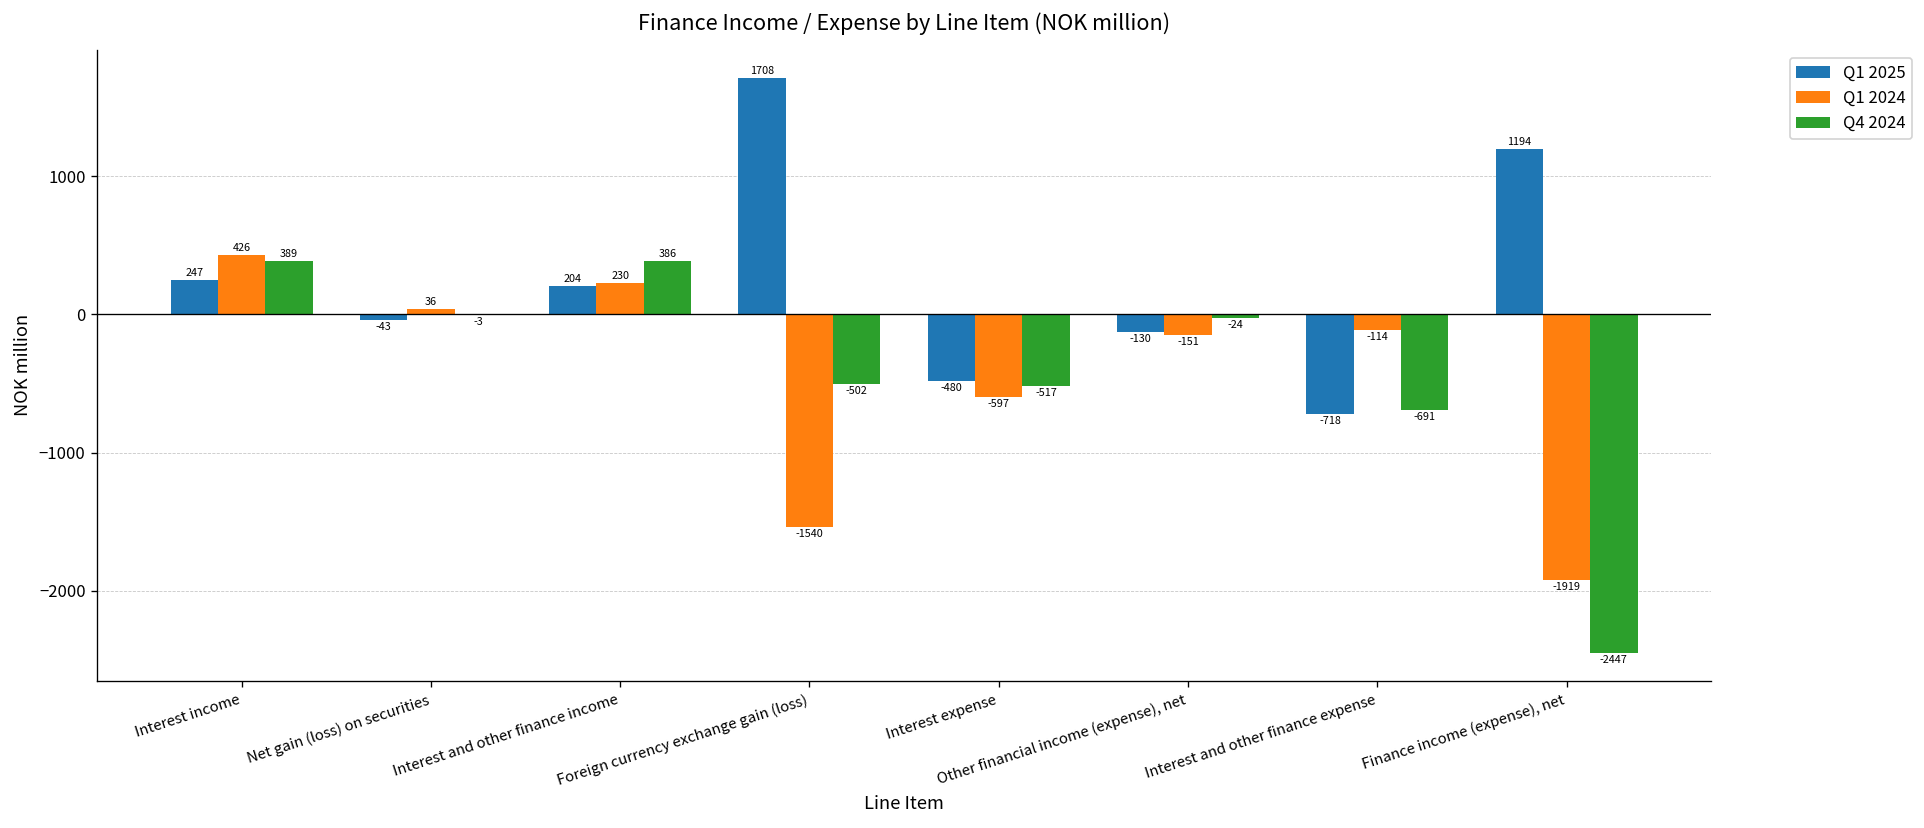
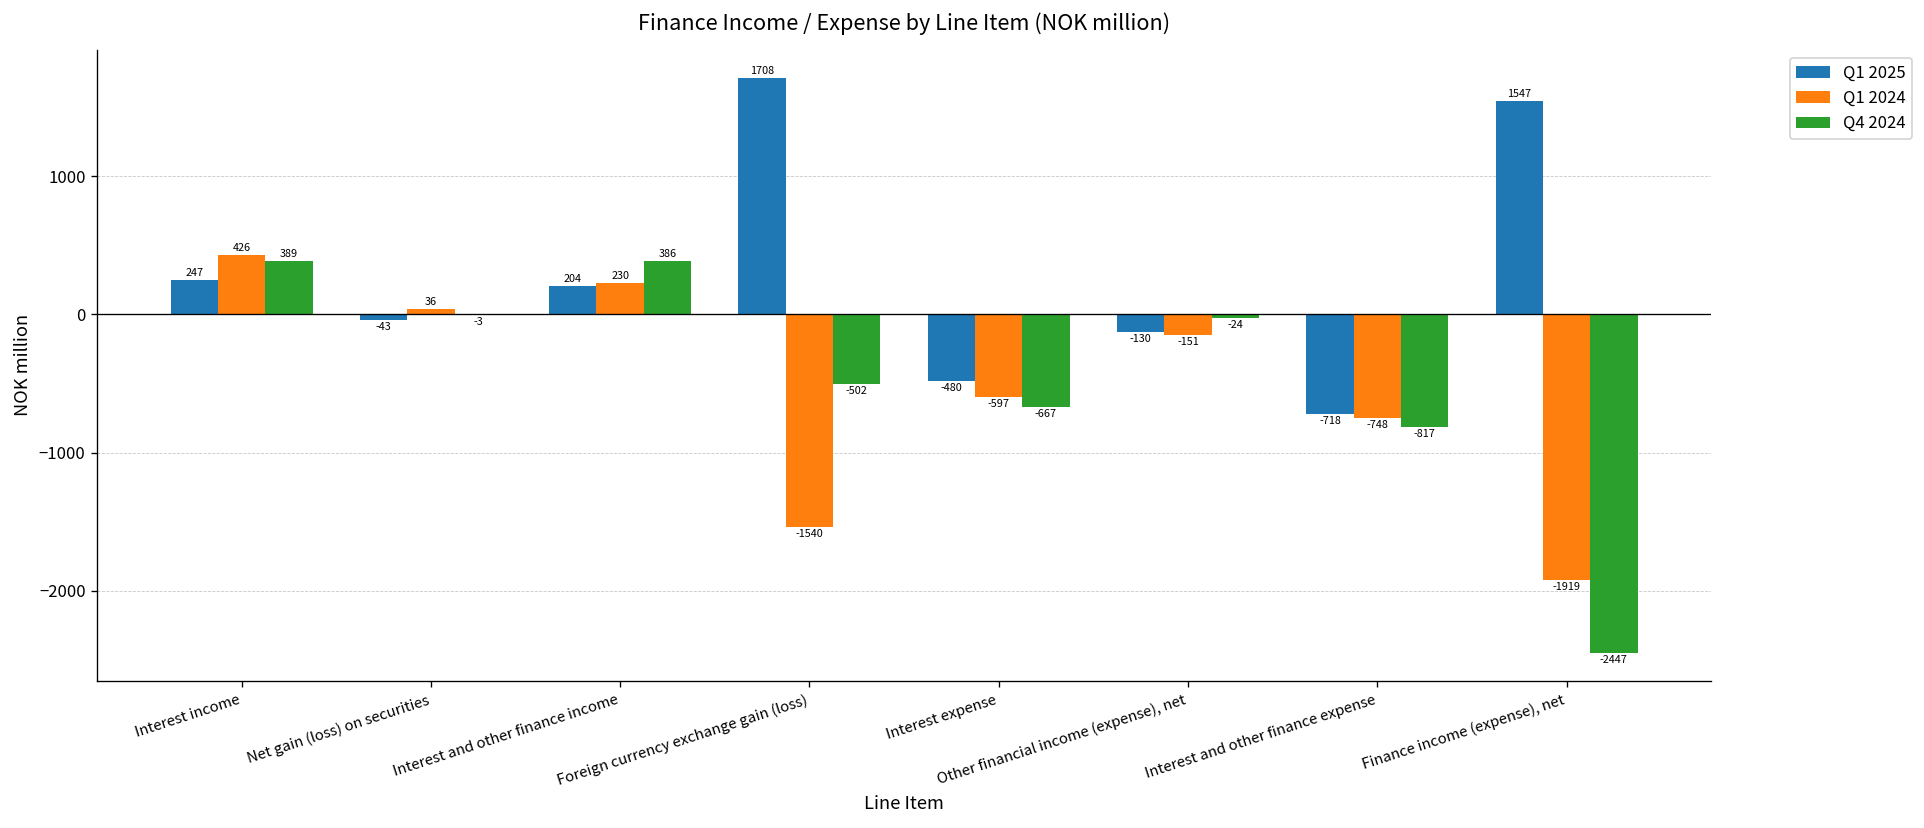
Q4 2024, Interest expense: -517 -> -667
Q1 2024, Interest and other finance expense: -114 -> -748
Q4 2024, Interest and other finance expense: -691 -> -817
Q1 2025, Finance income (expense), net: 1194 -> 1547
